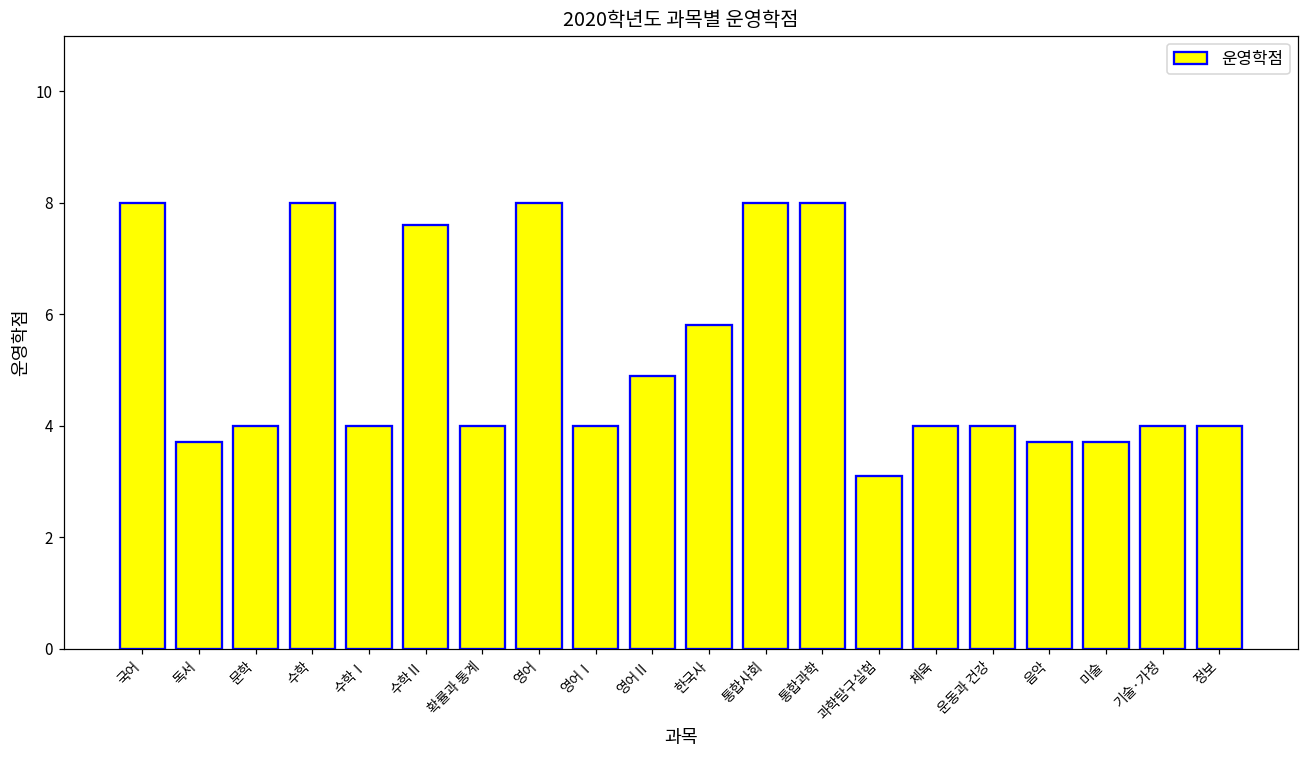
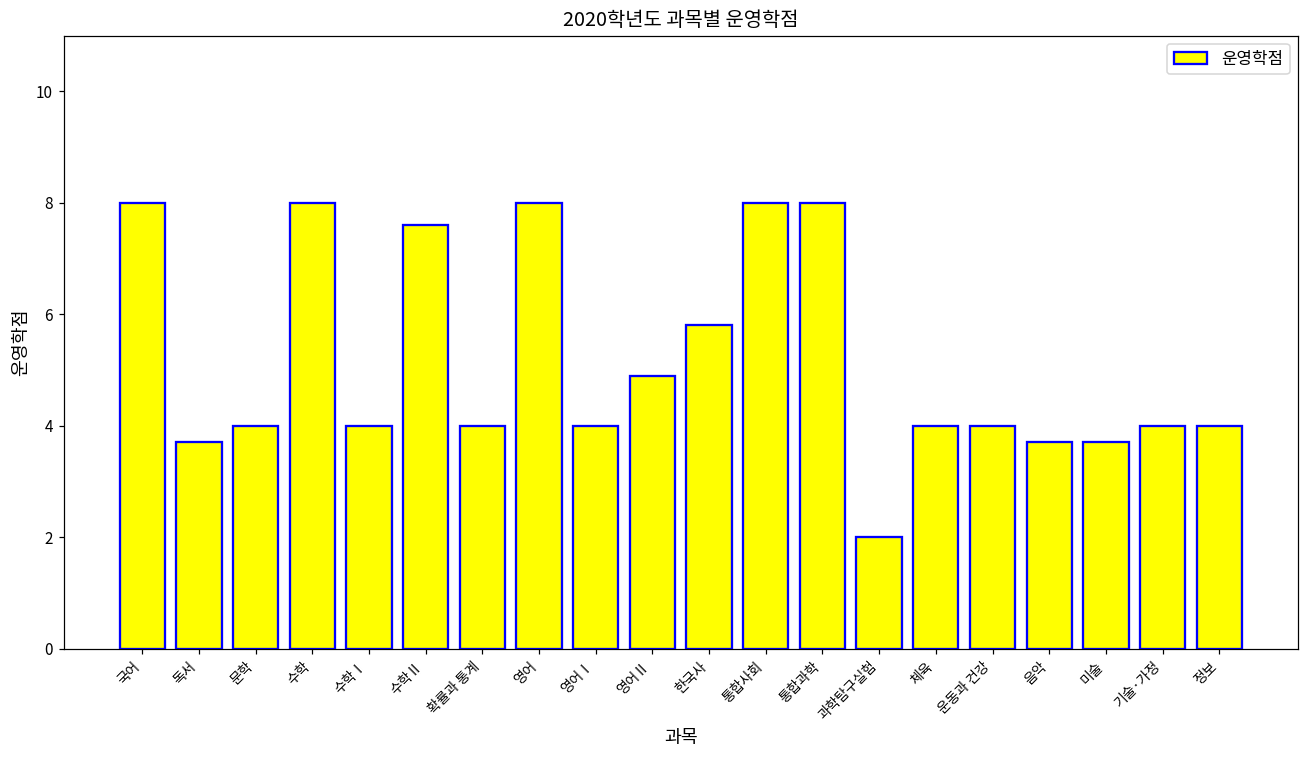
과학탐구실험: 3.1 -> 2.0
